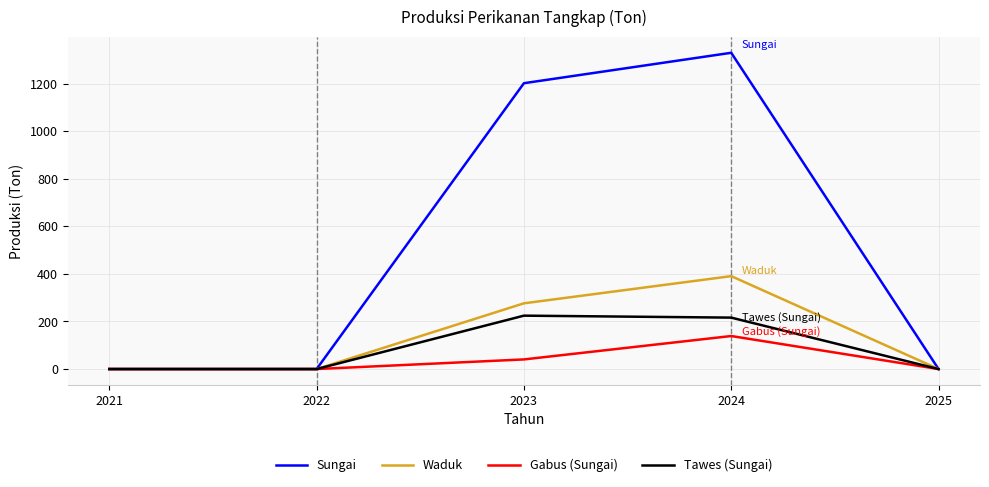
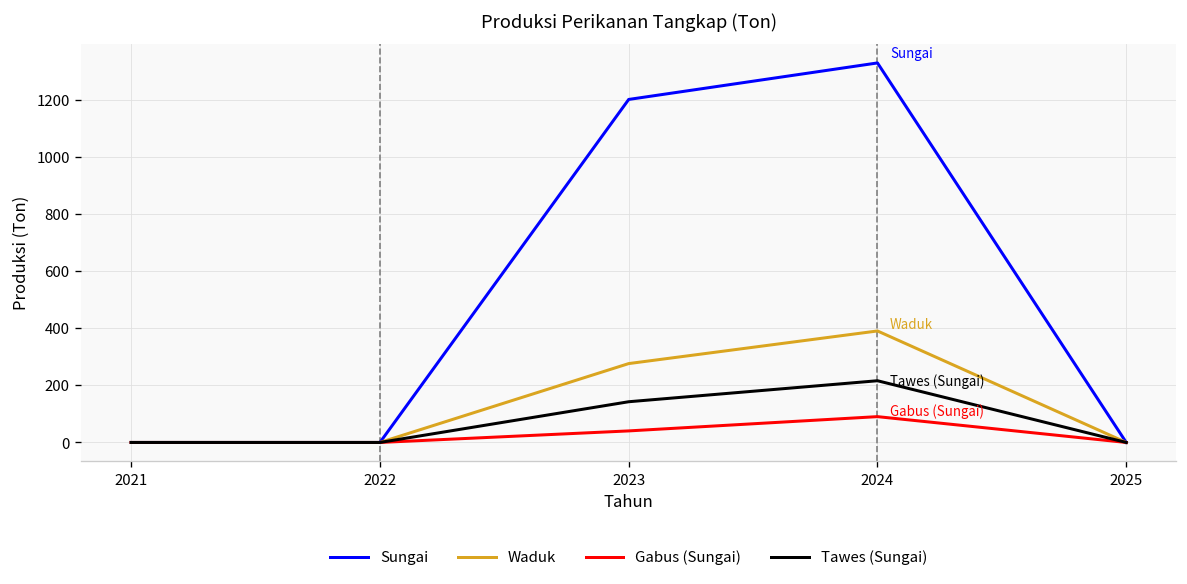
Tawes (Sungai), 2023: 220 -> 140
Gabus (Sungai), 2024: 140 -> 90
